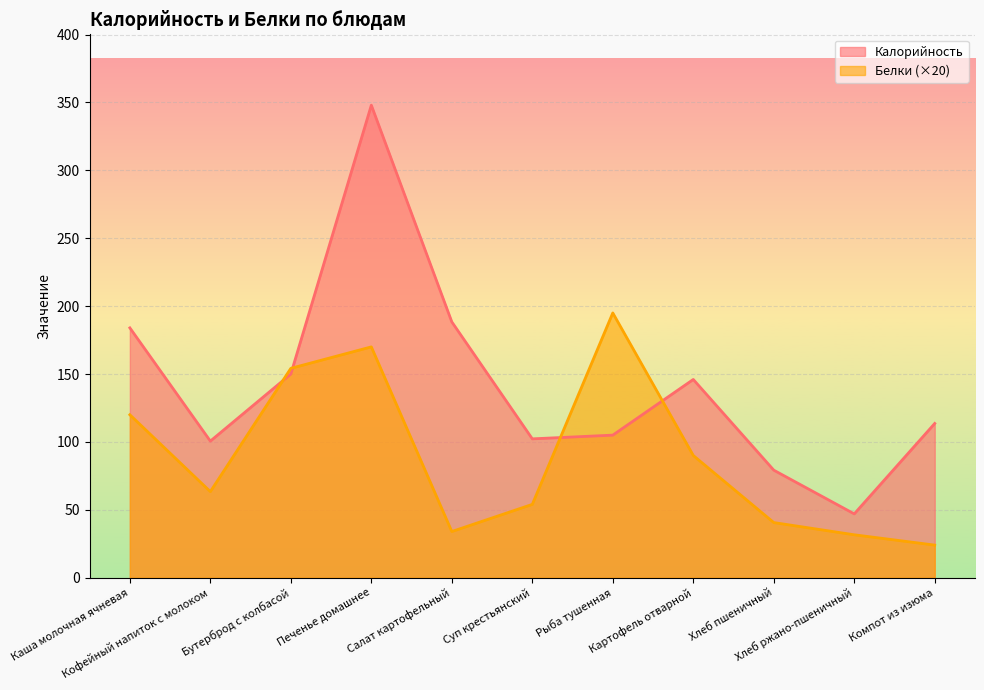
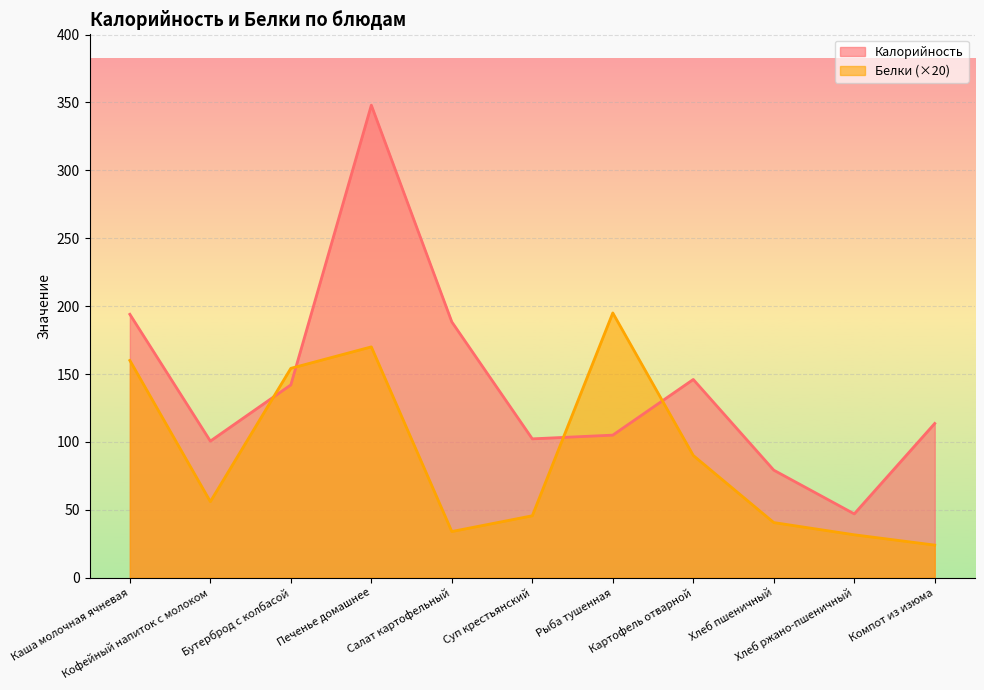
Калорийность, Каша молочная ячневая: 184 -> 194
Белки (×20), Каша молочная ячневая: 120 -> 160
Белки (×20), Кофейный напиток с молоком: 63 -> 56
Калорийность, Бутерброд с колбасой: 150 -> 142
Белки (×20), Суп крестьянский: 54 -> 46
